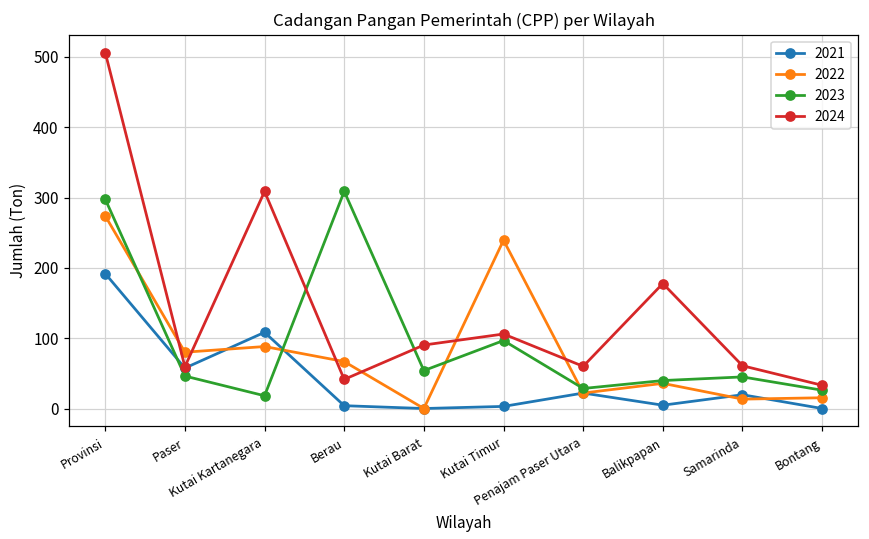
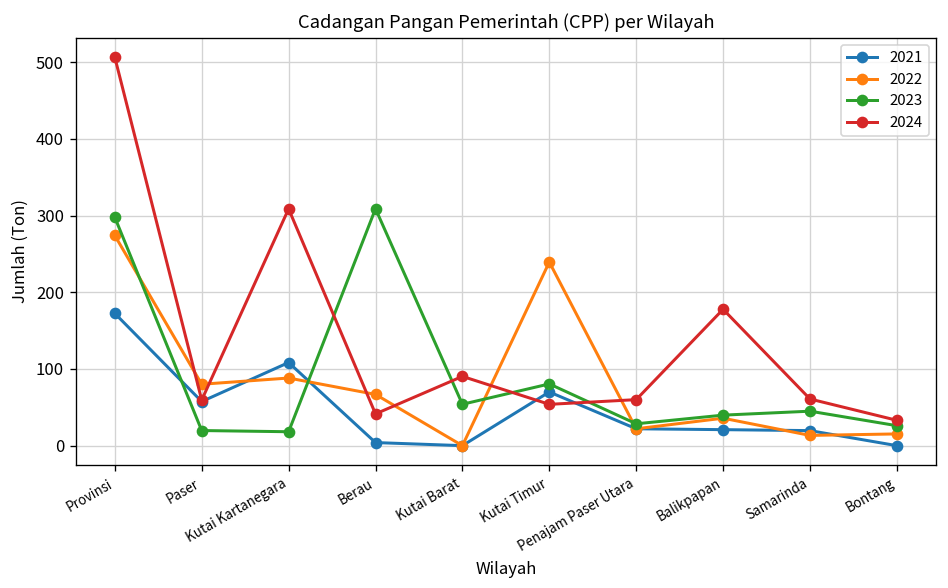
2021, Provinsi: 190 -> 170
2023, Paser: 50 -> 20
2021, Kutai Timur: 0 -> 70
2023, Kutai Timur: 100 -> 80
2024, Kutai Timur: 110 -> 50
2021, Balikpapan: 0 -> 20
